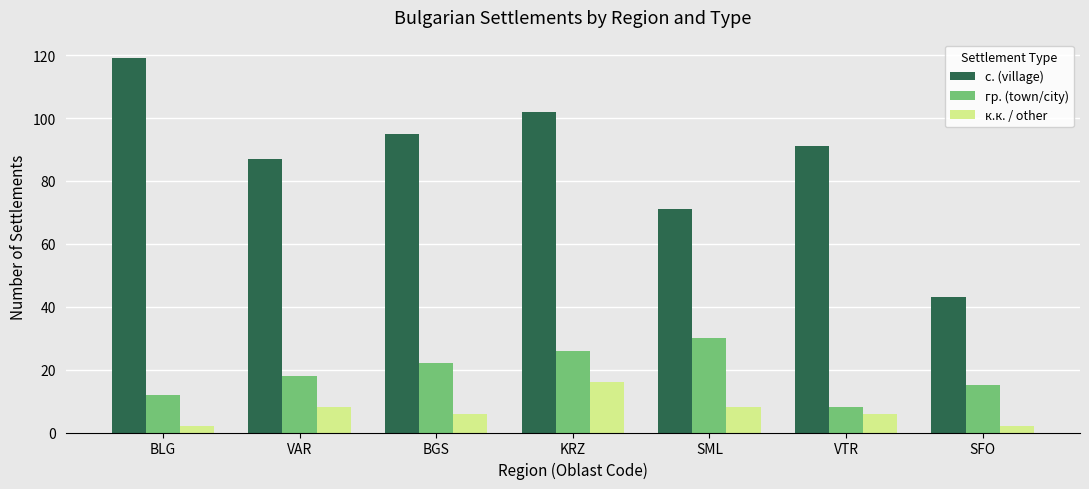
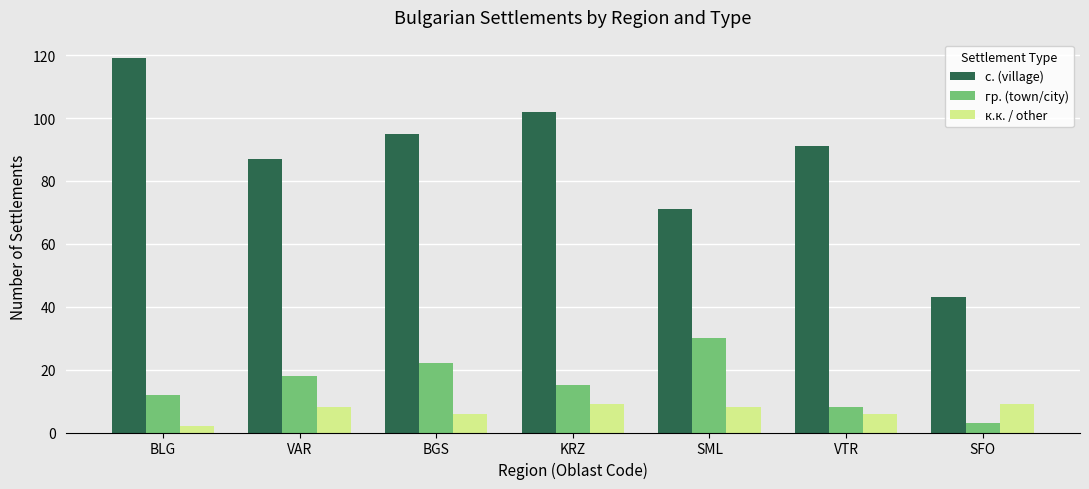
гр. (town/city), KRZ: 26 -> 15
к.к. / other, KRZ: 16 -> 9
гр. (town/city), SFO: 15 -> 3
к.к. / other, SFO: 2 -> 9
